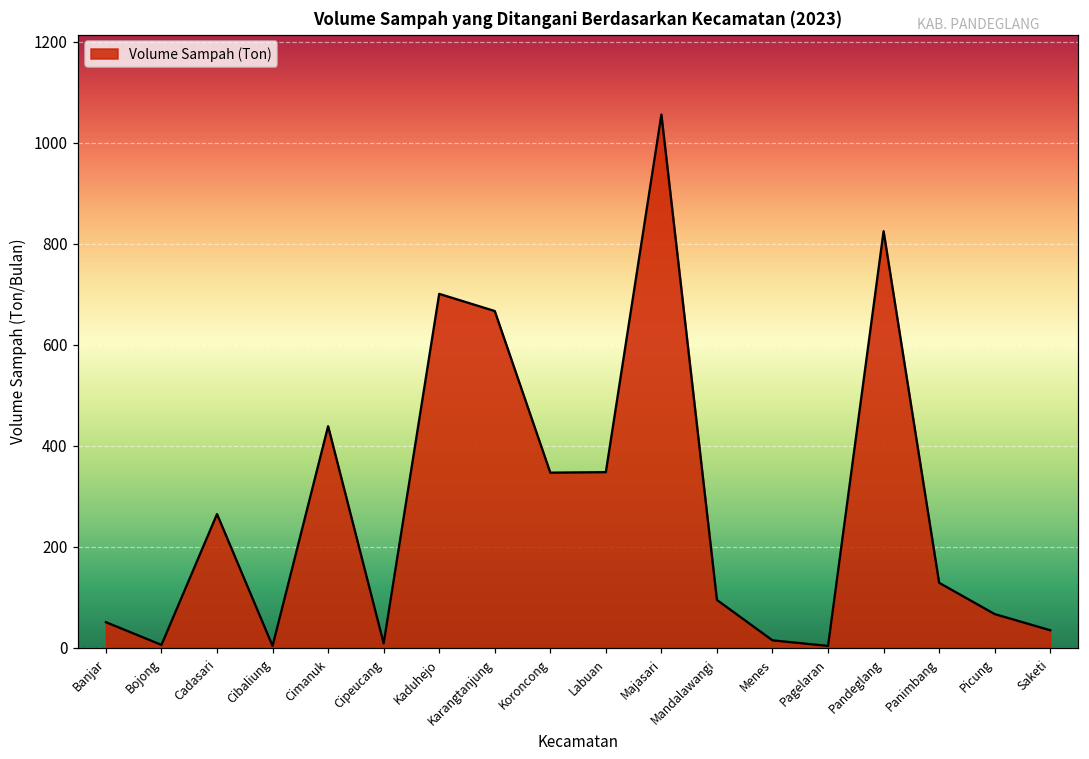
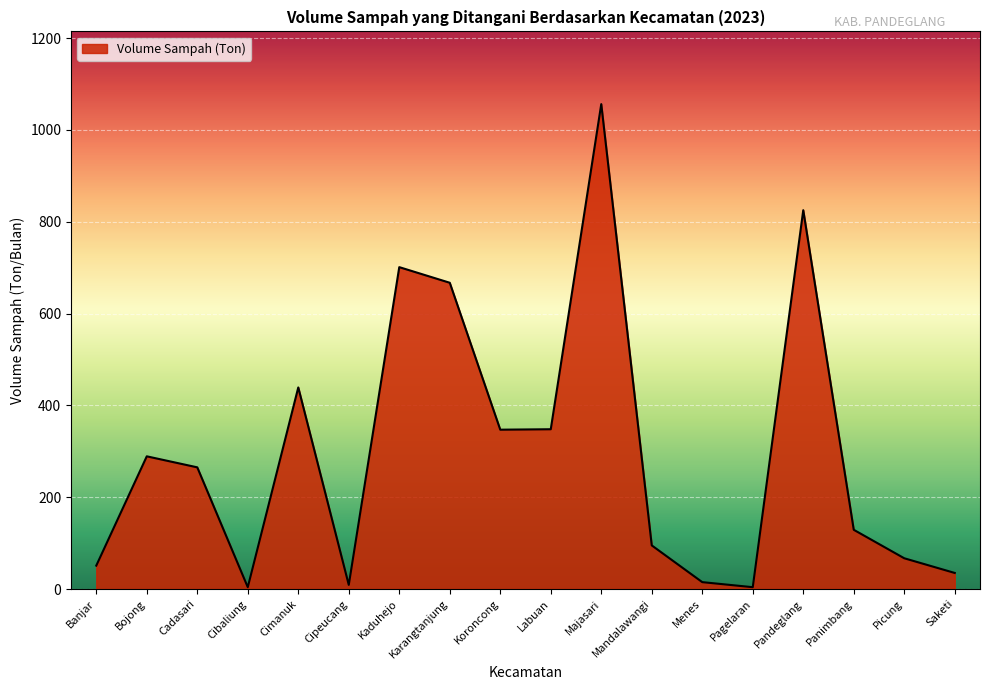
Bojong: 10 -> 290
